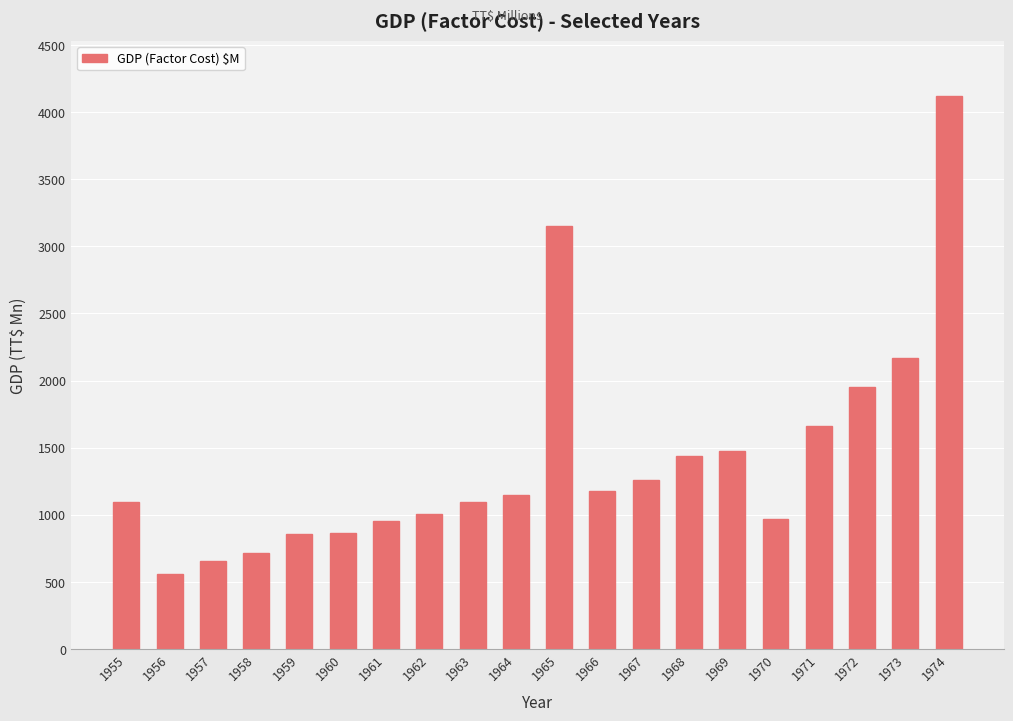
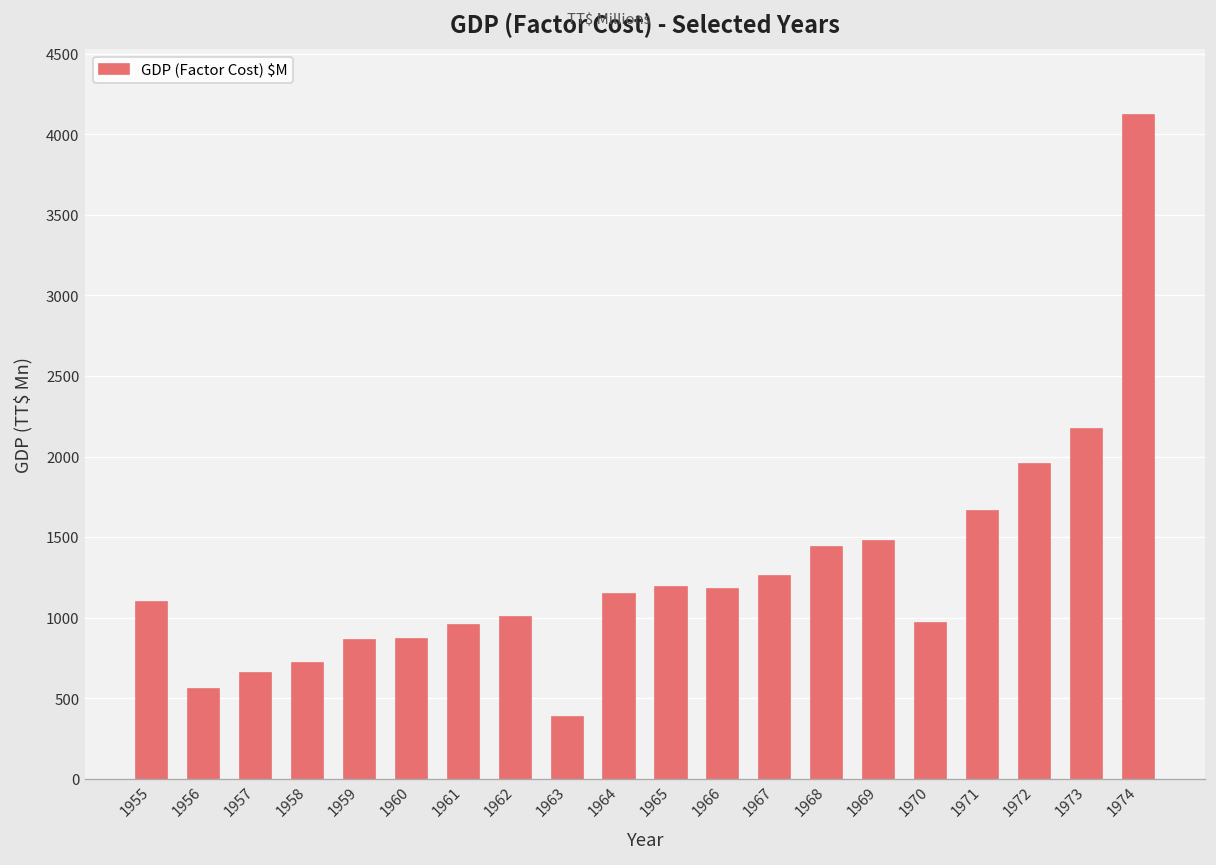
1963: 1090 -> 380
1965: 3150 -> 1190
